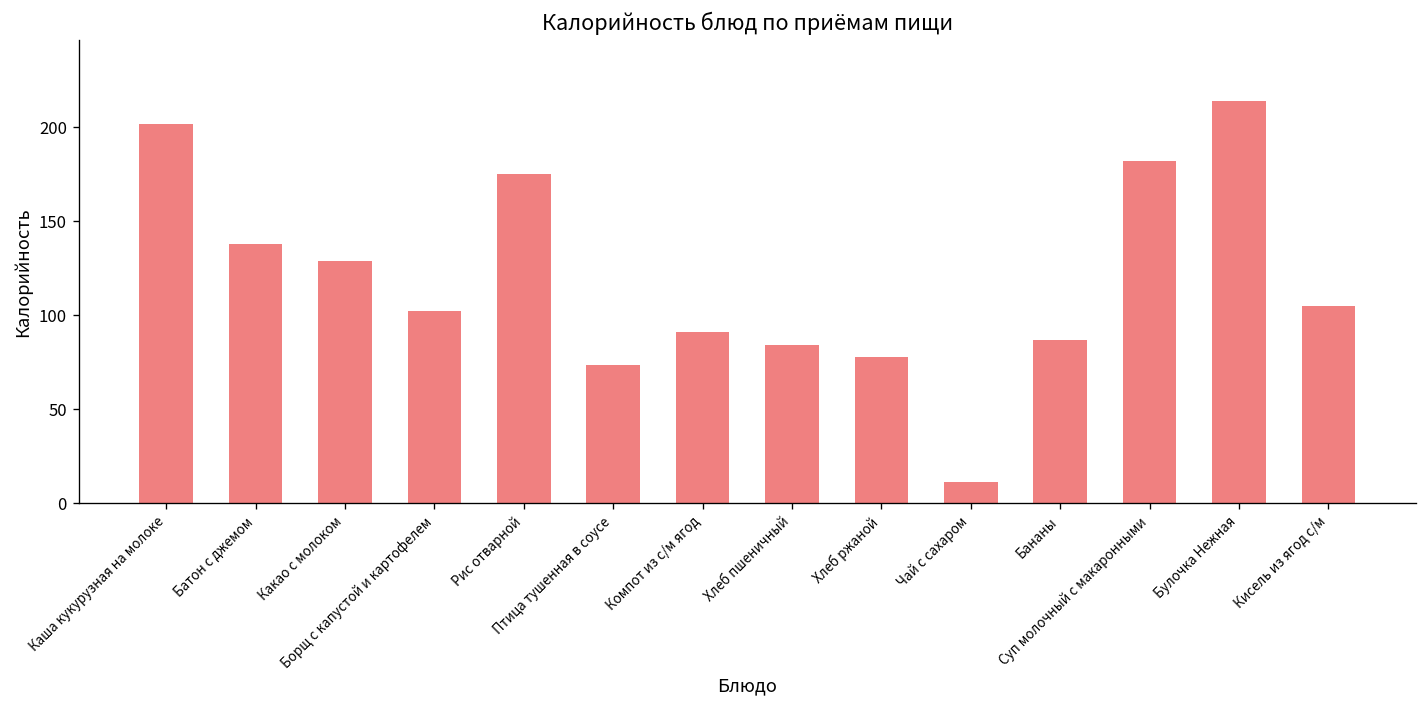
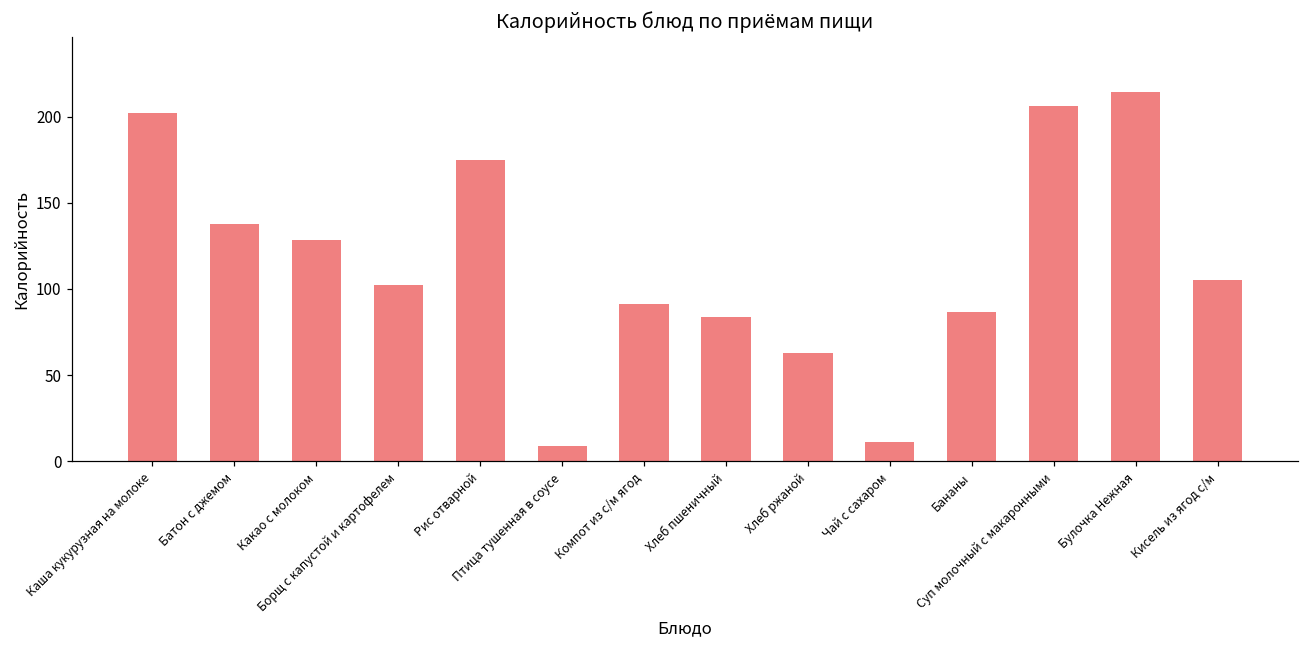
Птица тушенная в соусе: 73 -> 9
Хлеб ржаной: 78 -> 63
Суп молочный с макаронными: 182 -> 206
